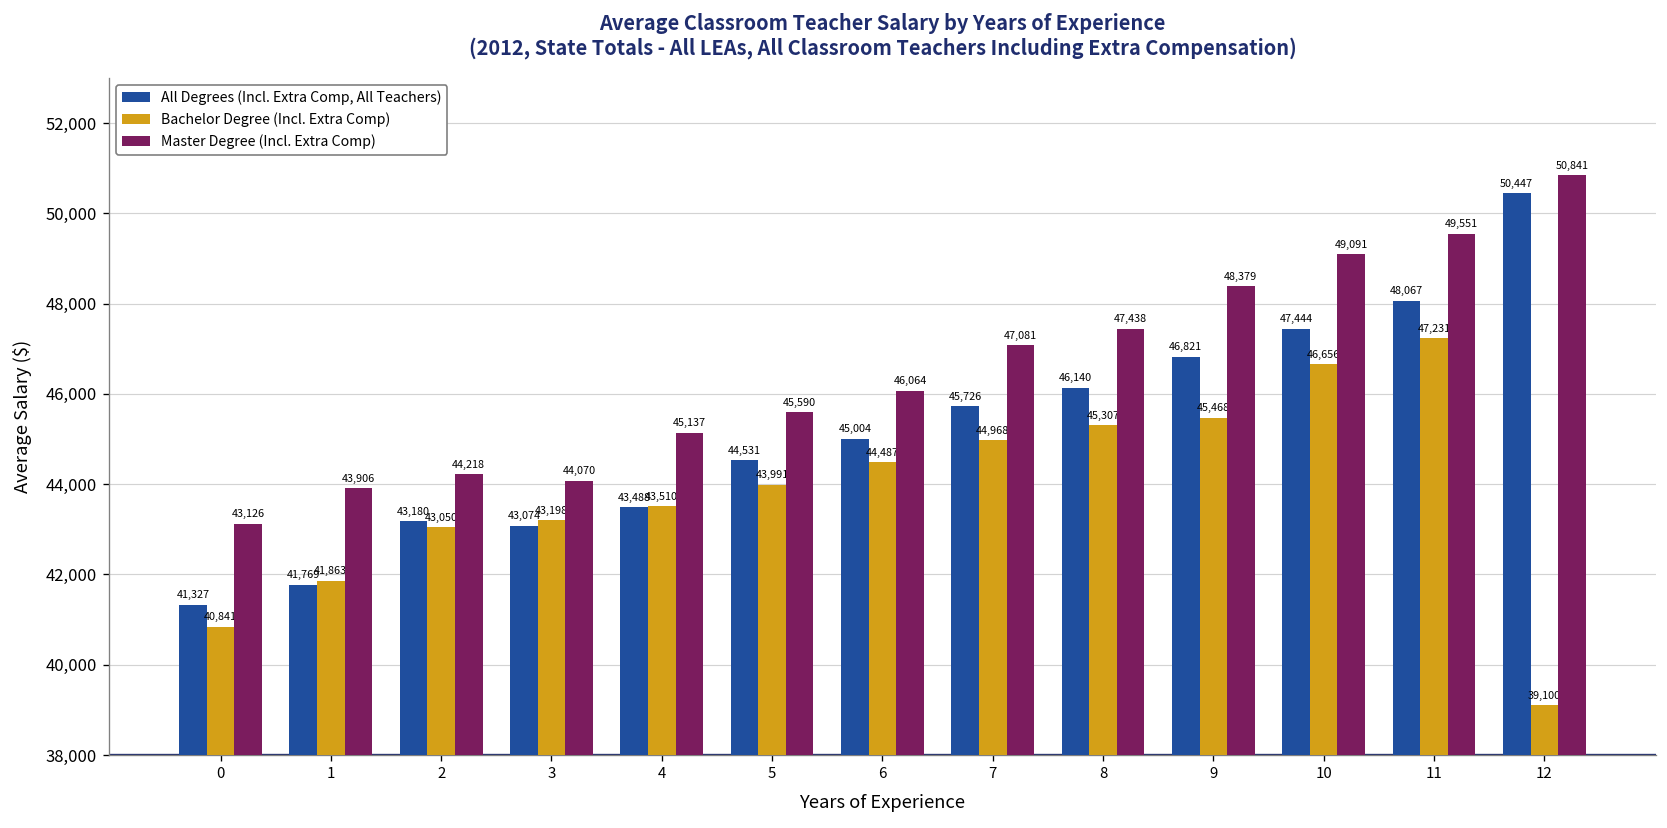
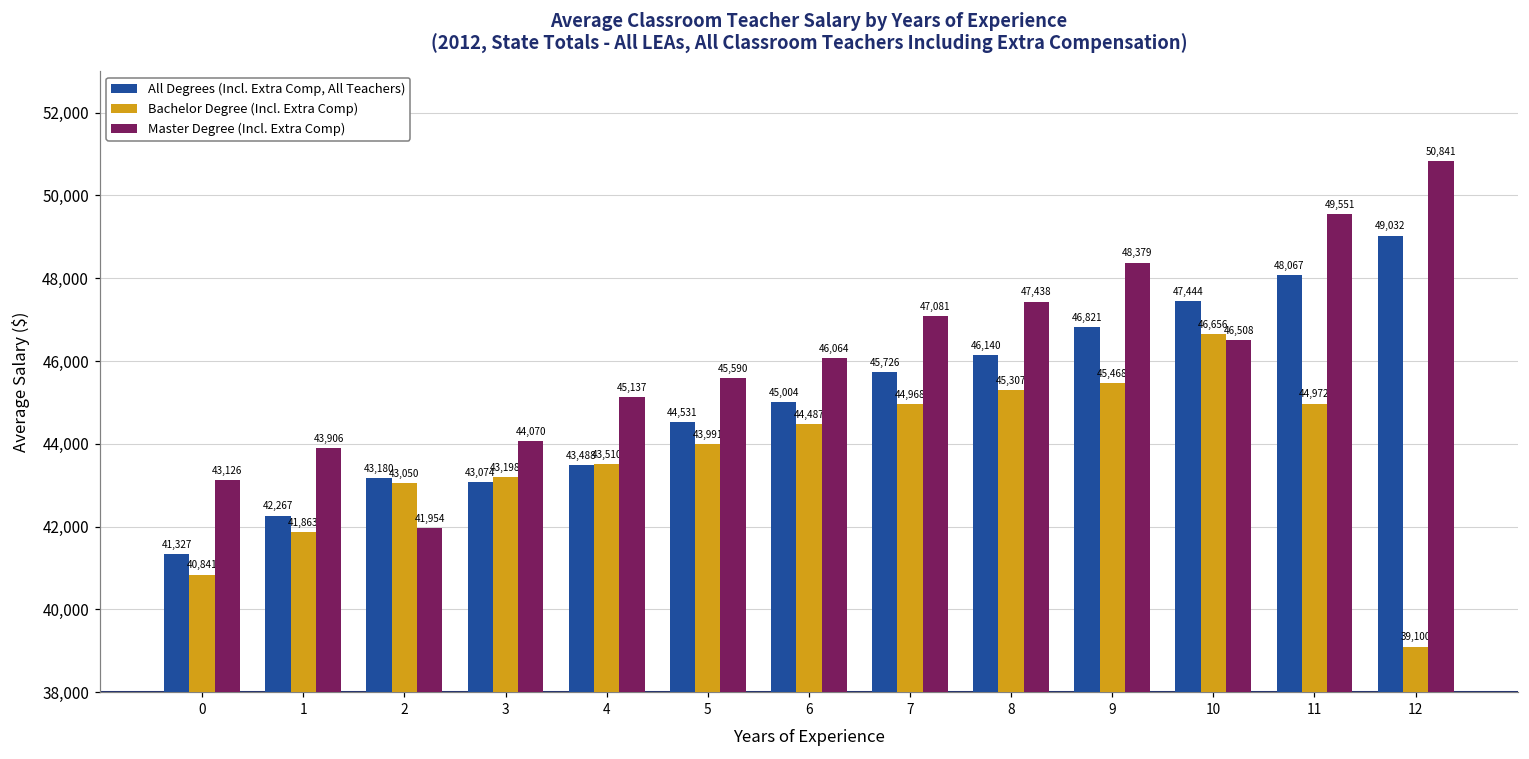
All Degrees (Incl. Extra Comp, All Teachers), 1: 41,769 -> 42,267
Master Degree (Incl. Extra Comp), 2: 44,218 -> 41,954
Master Degree (Incl. Extra Comp), 10: 49,091 -> 46,508
Bachelor Degree (Incl. Extra Comp), 11: 47,231 -> 44,972
All Degrees (Incl. Extra Comp, All Teachers), 12: 50,447 -> 49,032
